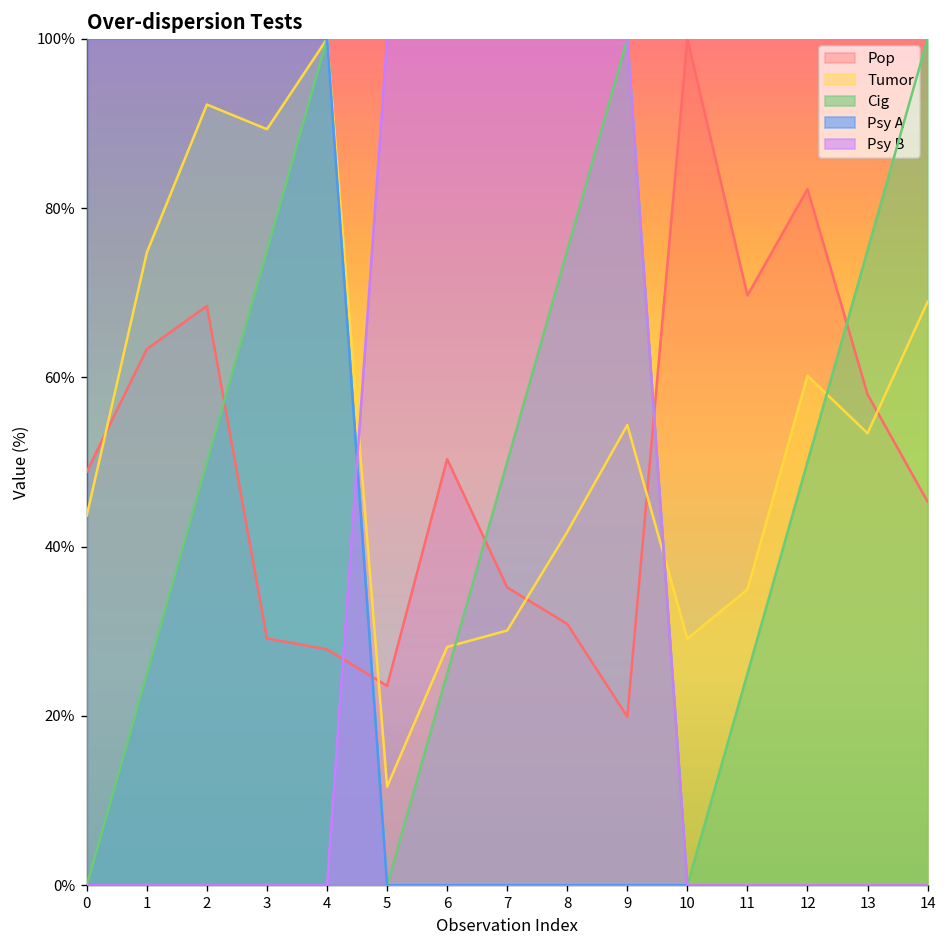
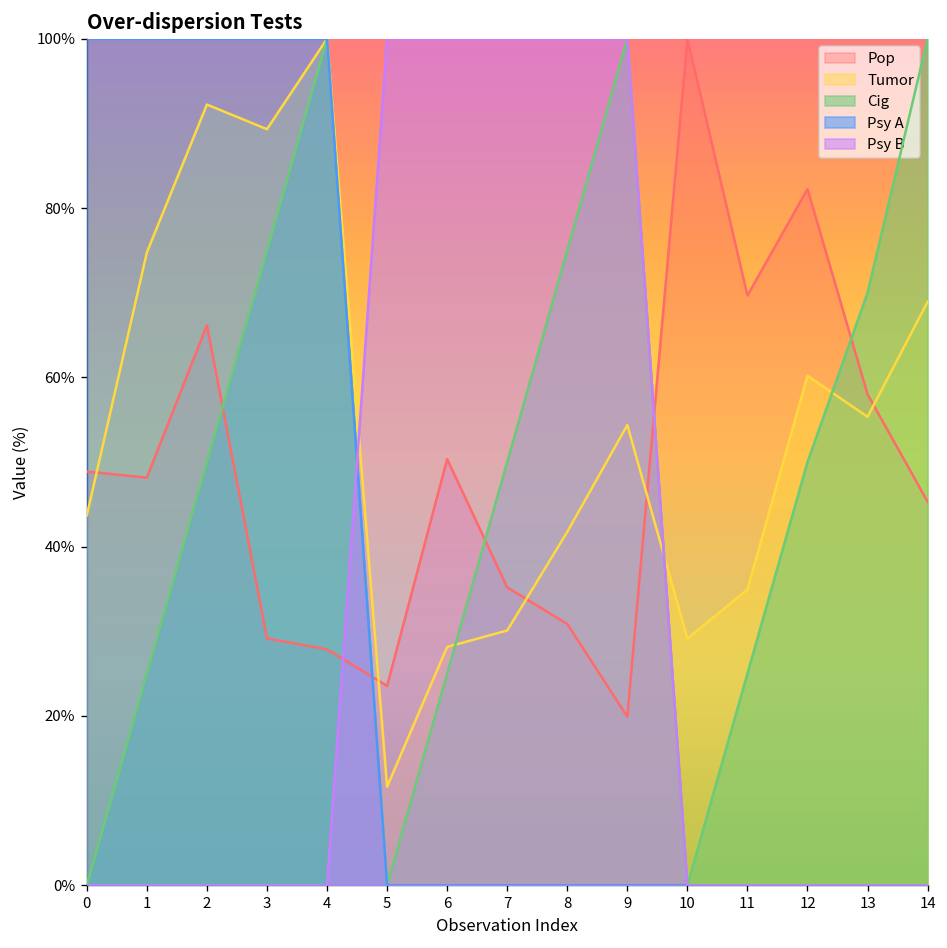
Pop, 1: 63% -> 48%
Pop, 2: 68% -> 66%
Tumor, 13: 53% -> 55%
Cig, 13: 75% -> 70%
